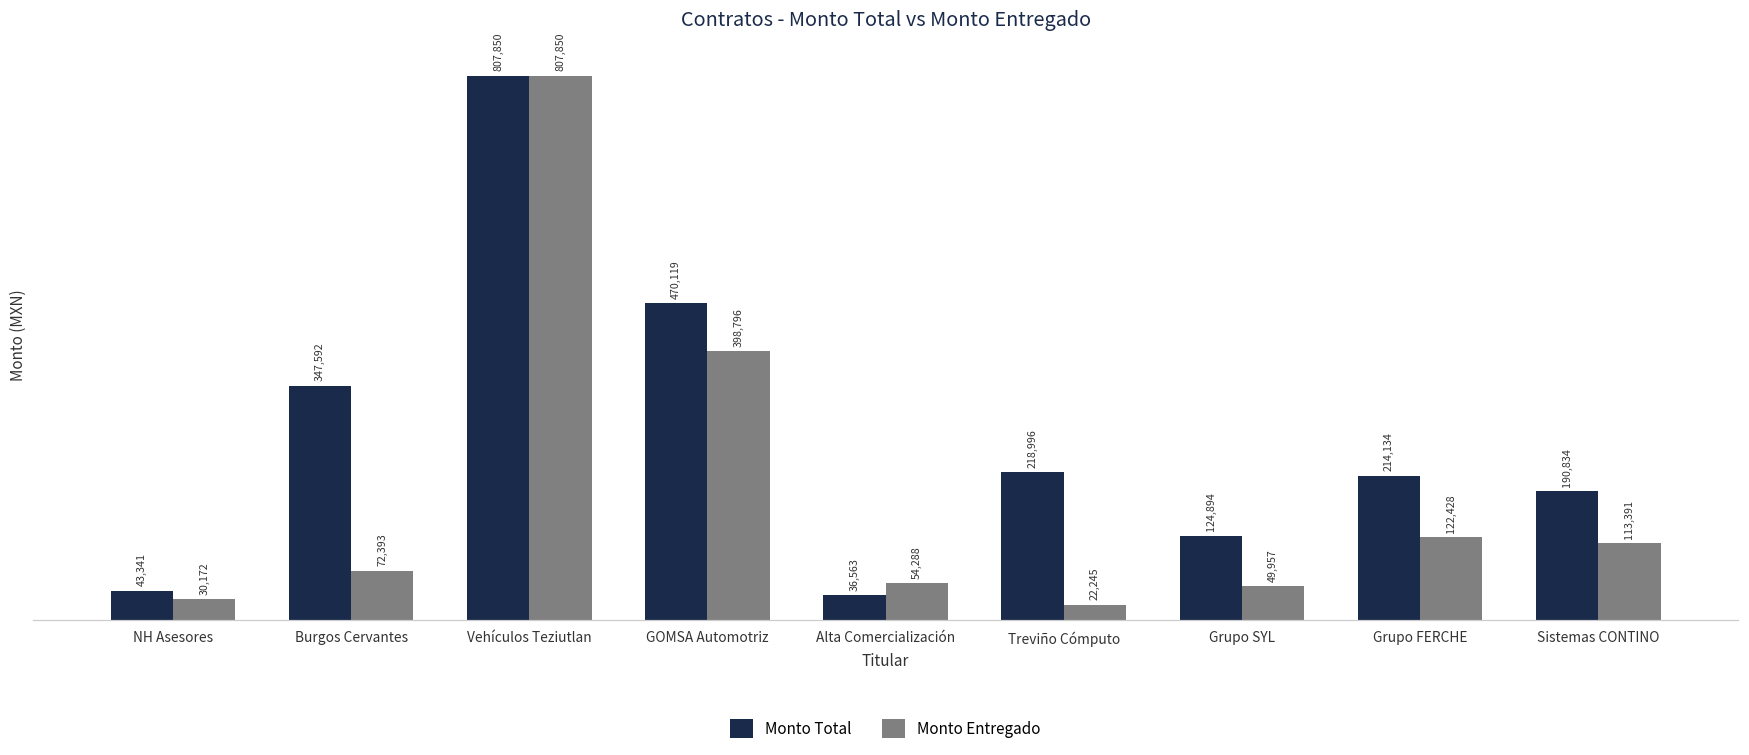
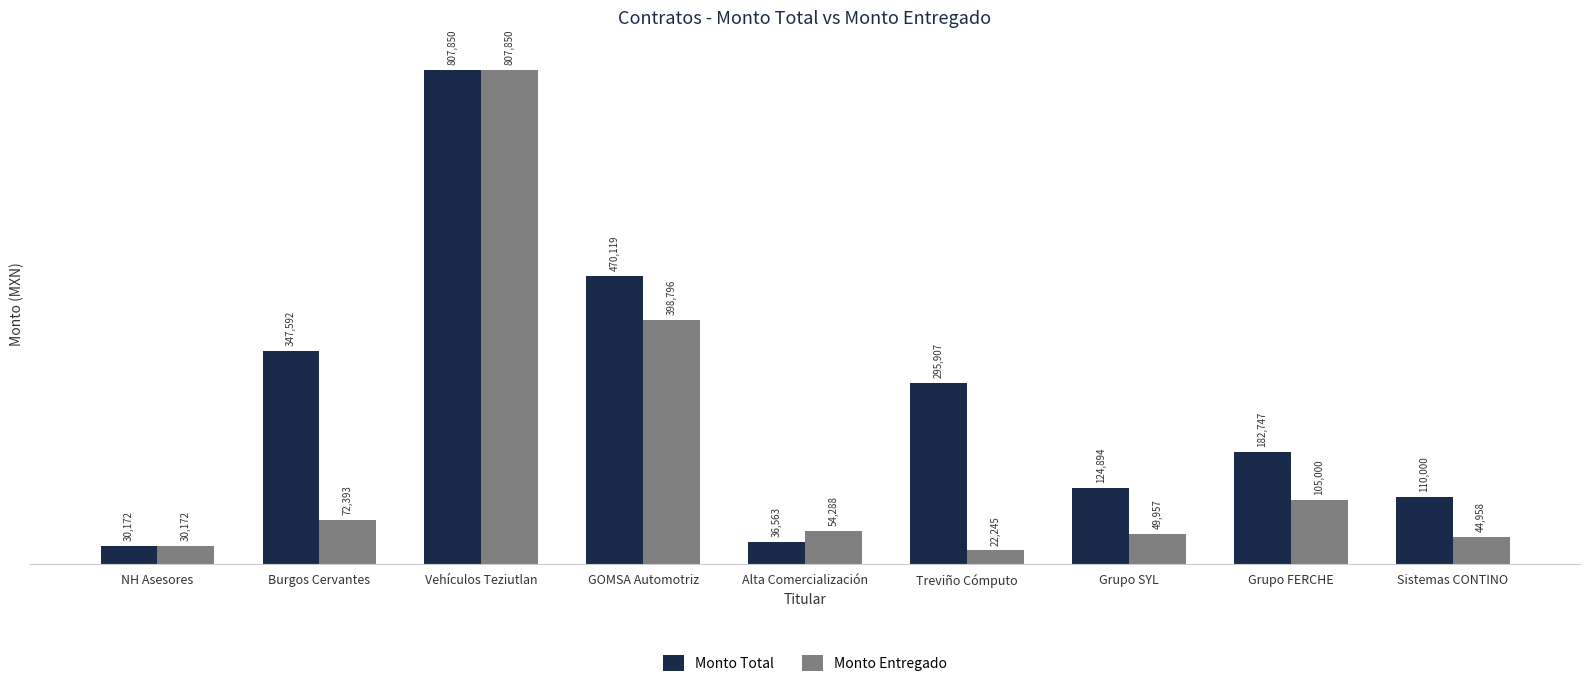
Monto Total, NH Asesores: 43,341 -> 30,172
Monto Total, Treviño Cómputo: 218,996 -> 295,907
Monto Total, Grupo FERCHE: 214,134 -> 182,747
Monto Entregado, Grupo FERCHE: 122,428 -> 105,000
Monto Total, Sistemas CONTINO: 190,834 -> 110,000
Monto Entregado, Sistemas CONTINO: 113,391 -> 44,958
